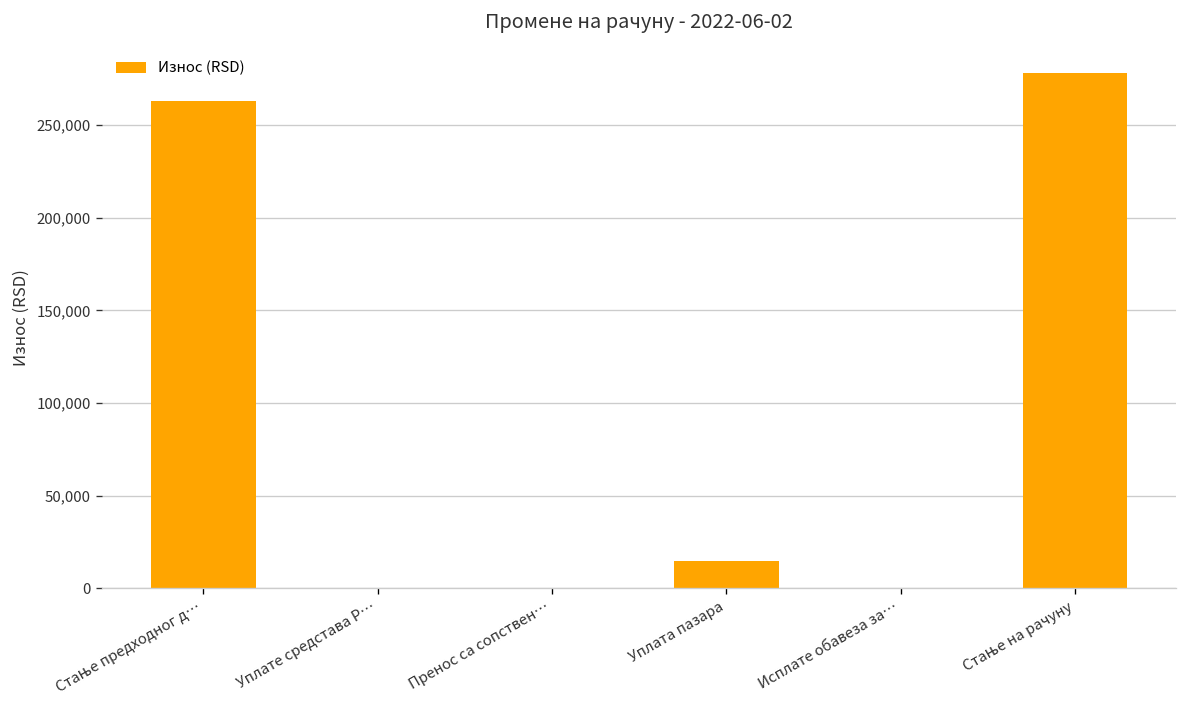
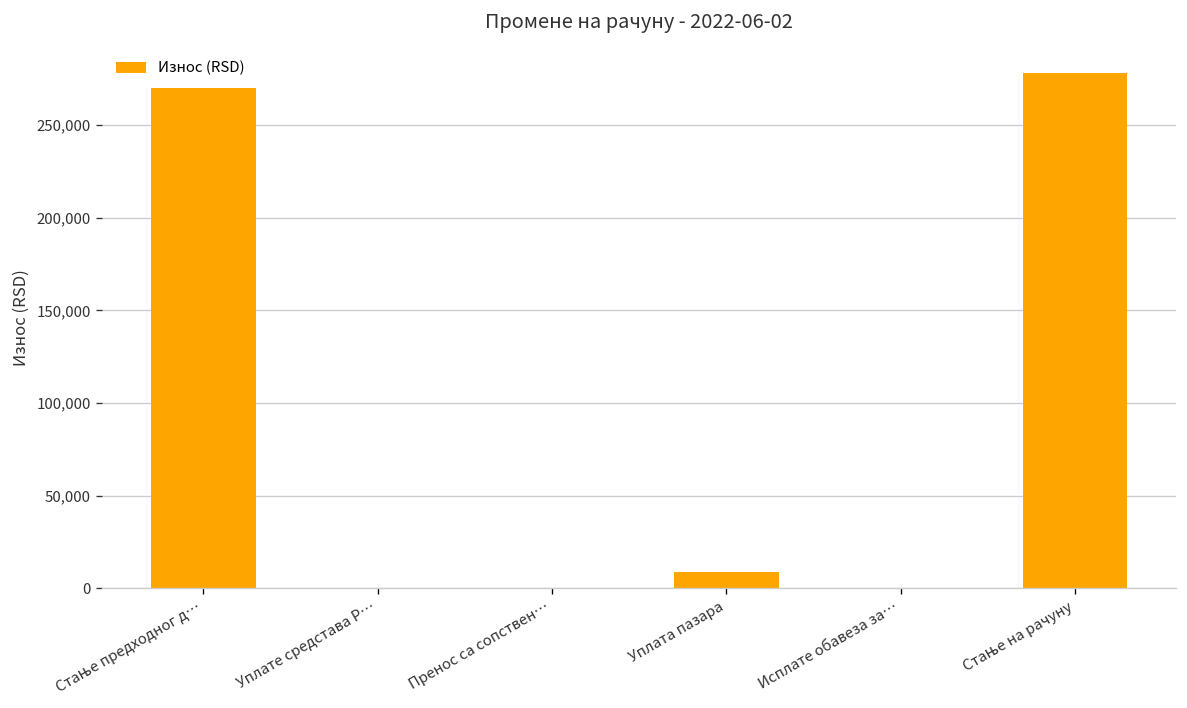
Стање предходног д…: 263,000 -> 270,000
Уплата пазара: 15,000 -> 9,000
